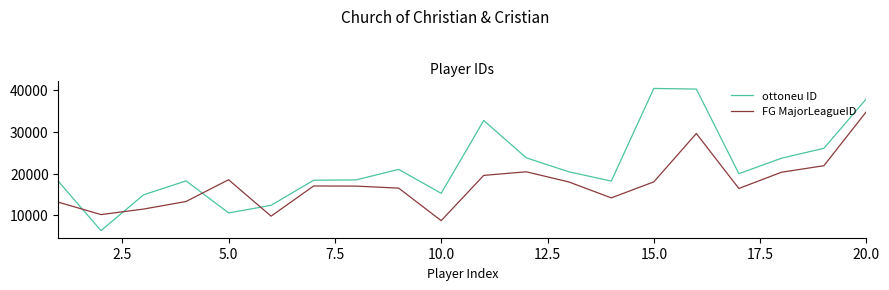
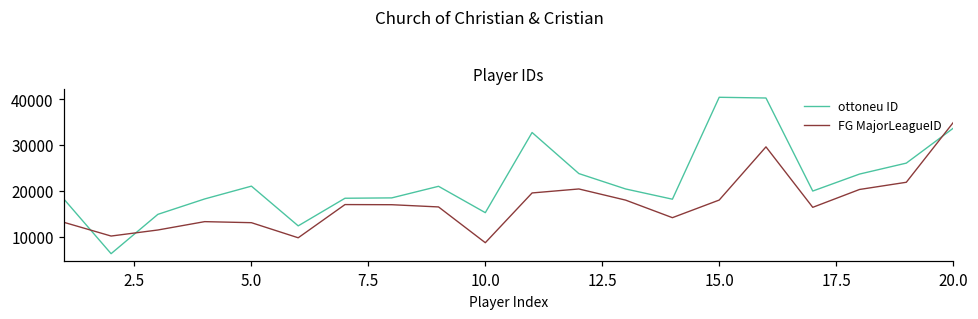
ottoneu ID, 5.0: 11000 -> 21000
FG MajorLeagueID, 5.0: 19000 -> 13000
ottoneu ID, 20.0: 38000 -> 34000
